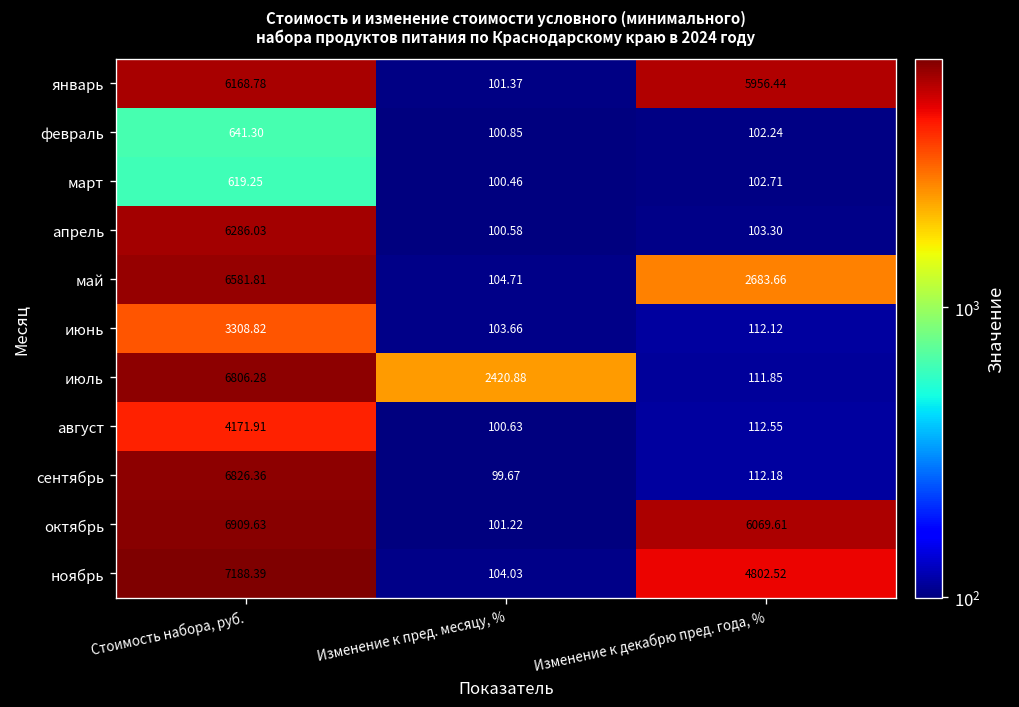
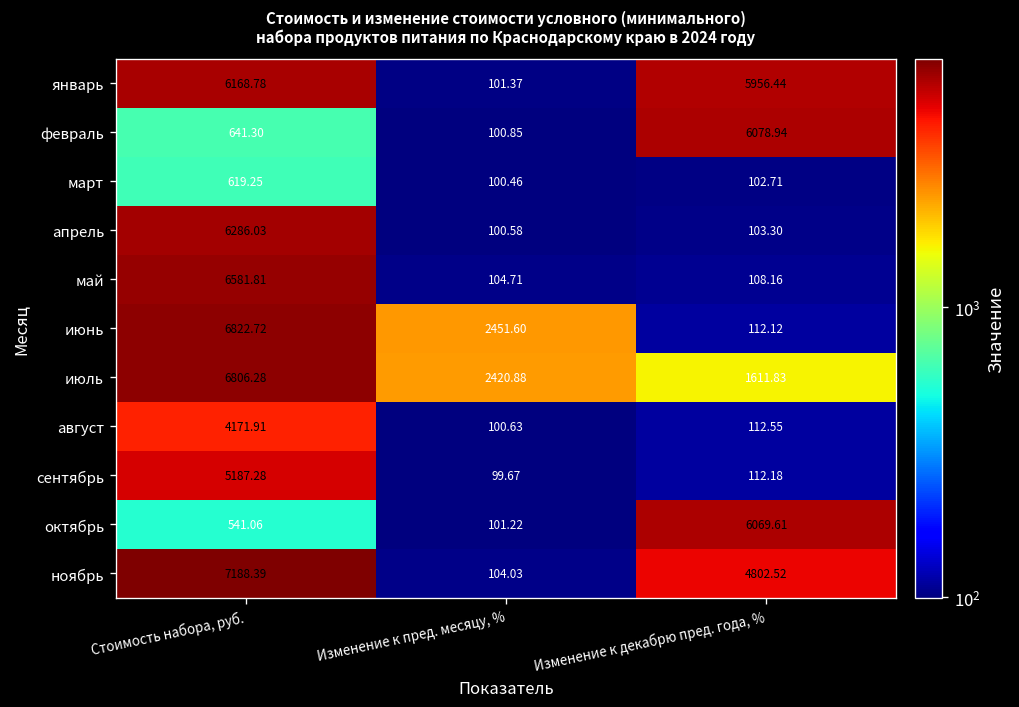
февраль, Изменение к декабрю пред. года, %: 102.24 -> 6078.94
май, Изменение к декабрю пред. года, %: 2683.66 -> 108.16
июнь, Стоимость набора, руб.: 3308.82 -> 6822.72
июнь, Изменение к пред. месяцу, %: 103.66 -> 2451.60
июль, Изменение к декабрю пред. года, %: 111.85 -> 1611.83
сентябрь, Стоимость набора, руб.: 6826.36 -> 5187.28
октябрь, Стоимость набора, руб.: 6909.63 -> 541.06
